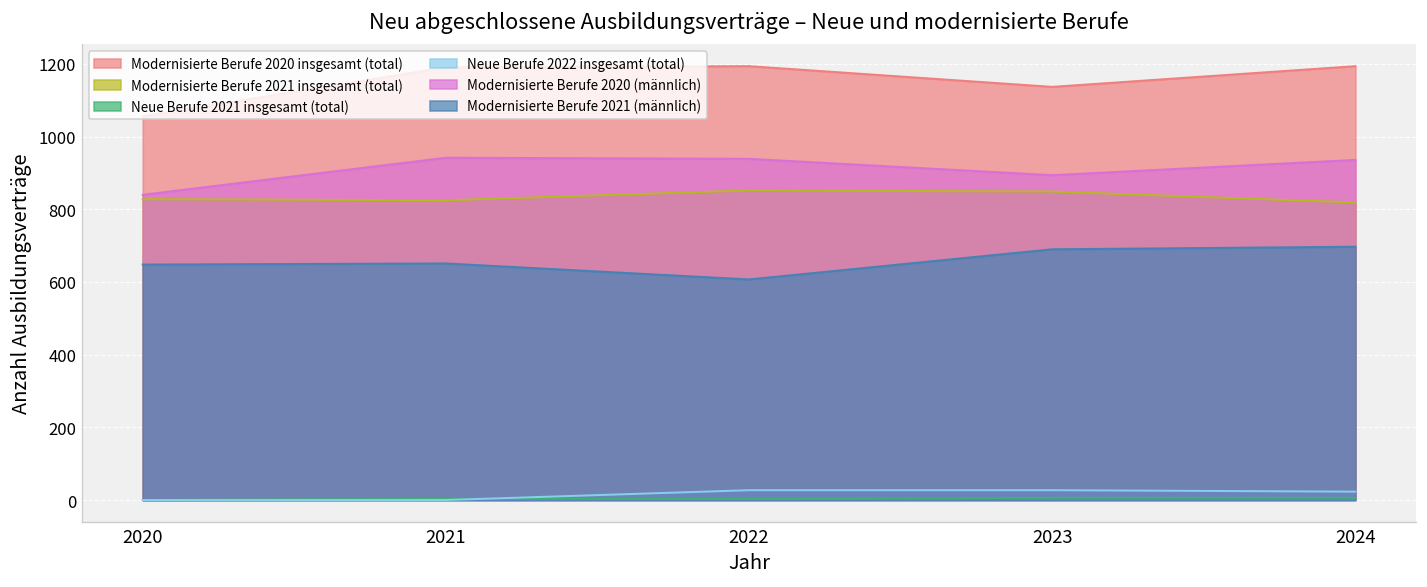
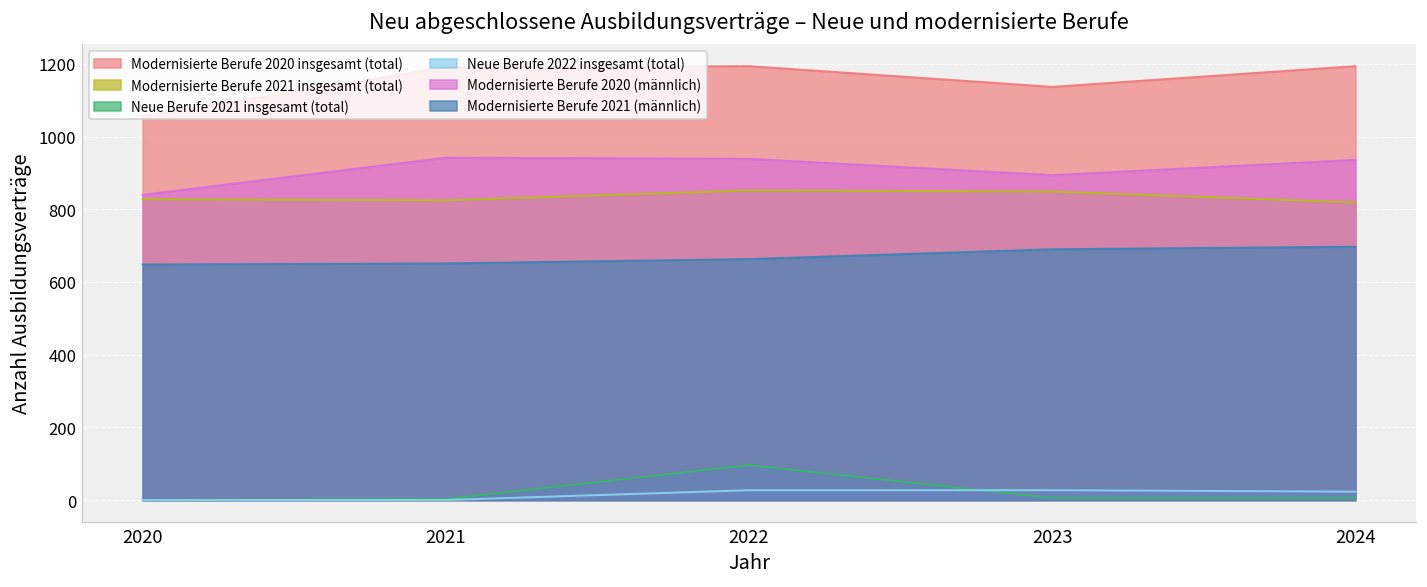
Neue Berufe 2021 insgesamt (total), 2022: 0 -> 100
Modernisierte Berufe 2021 (männlich), 2022: 610 -> 660
